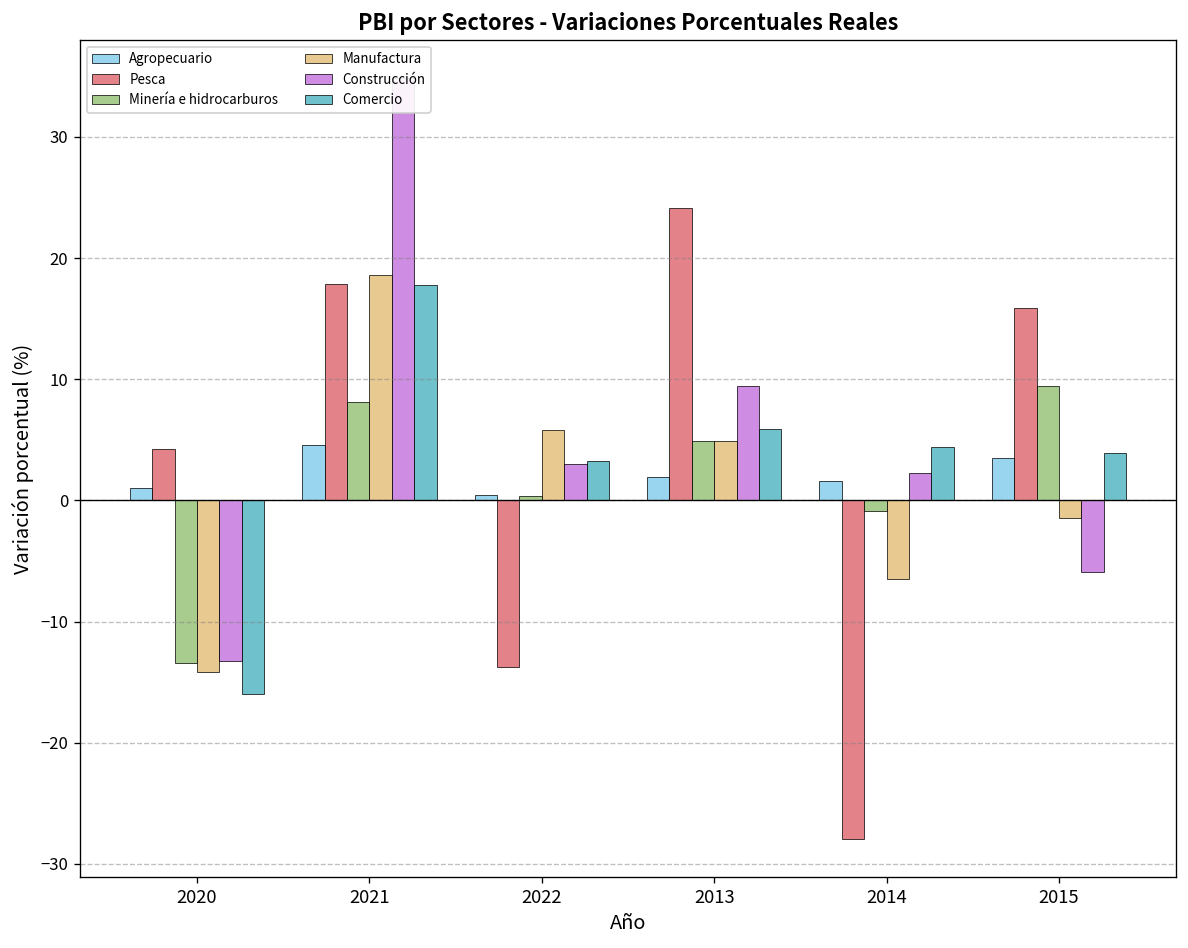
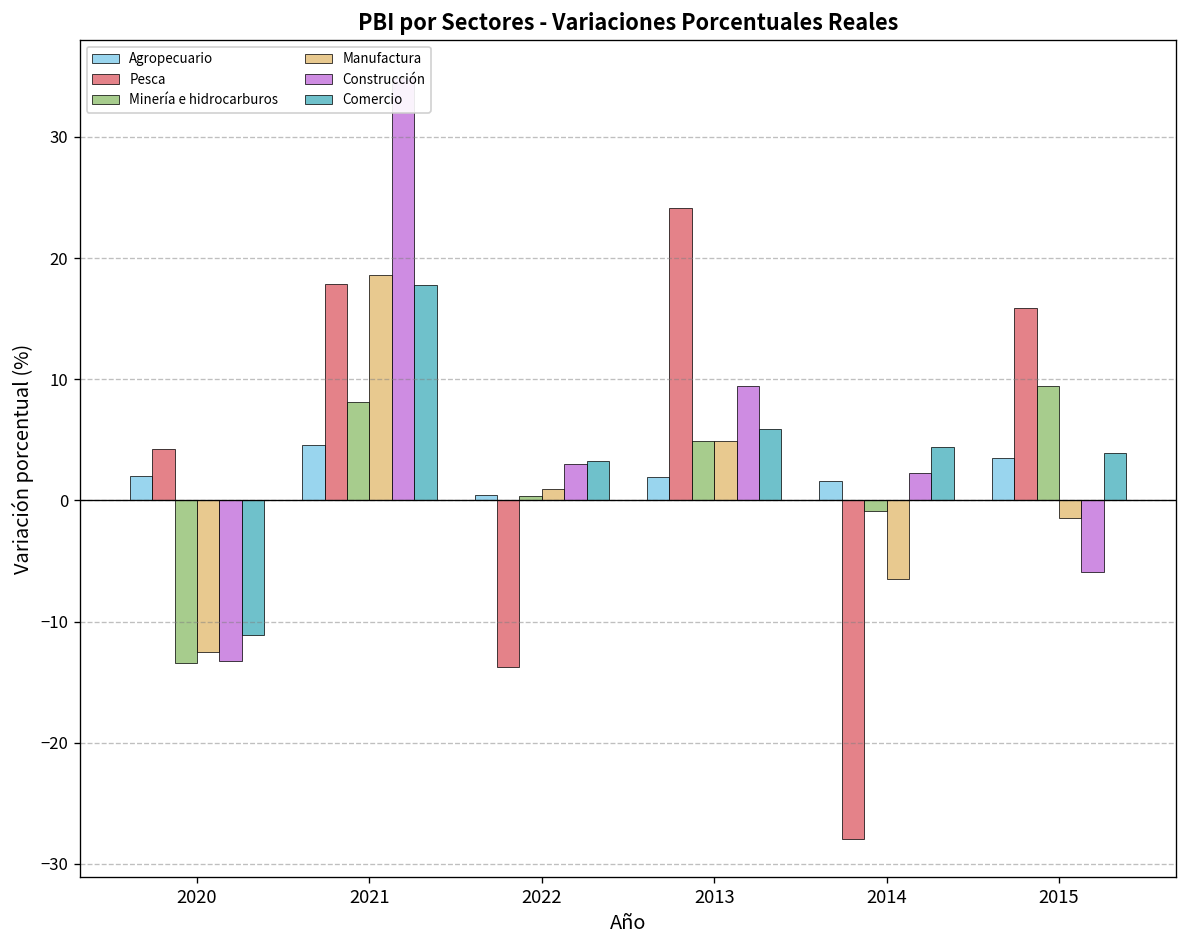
Agropecuario, 2020: 1.0 -> 2.0
Manufactura, 2020: -14.2 -> -12.5
Comercio, 2020: -16.0 -> -11.1
Manufactura, 2022: 5.8 -> 1.0
